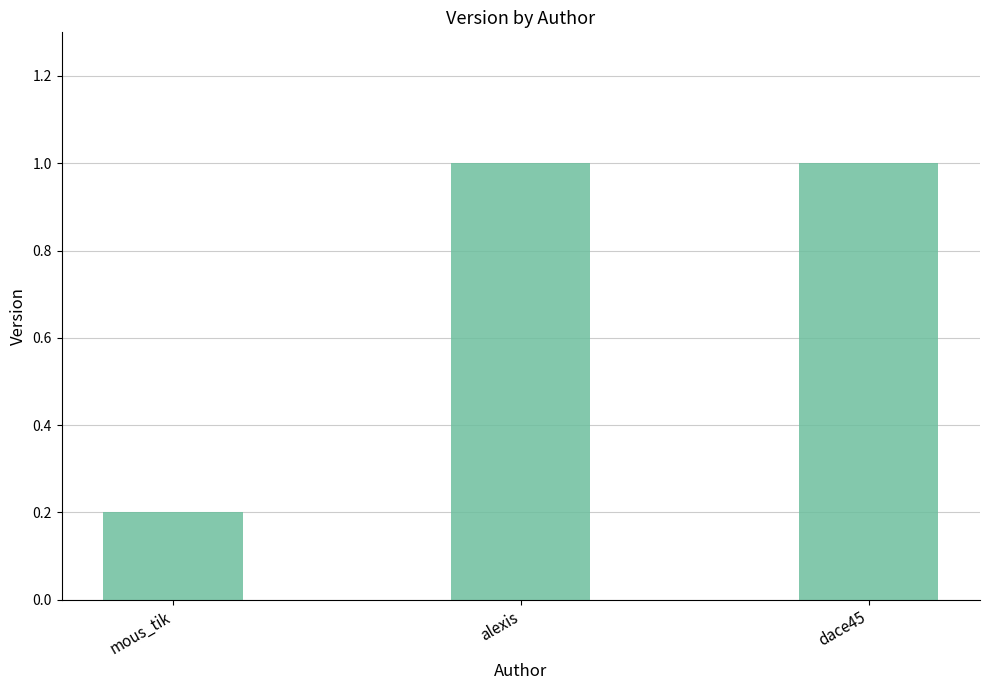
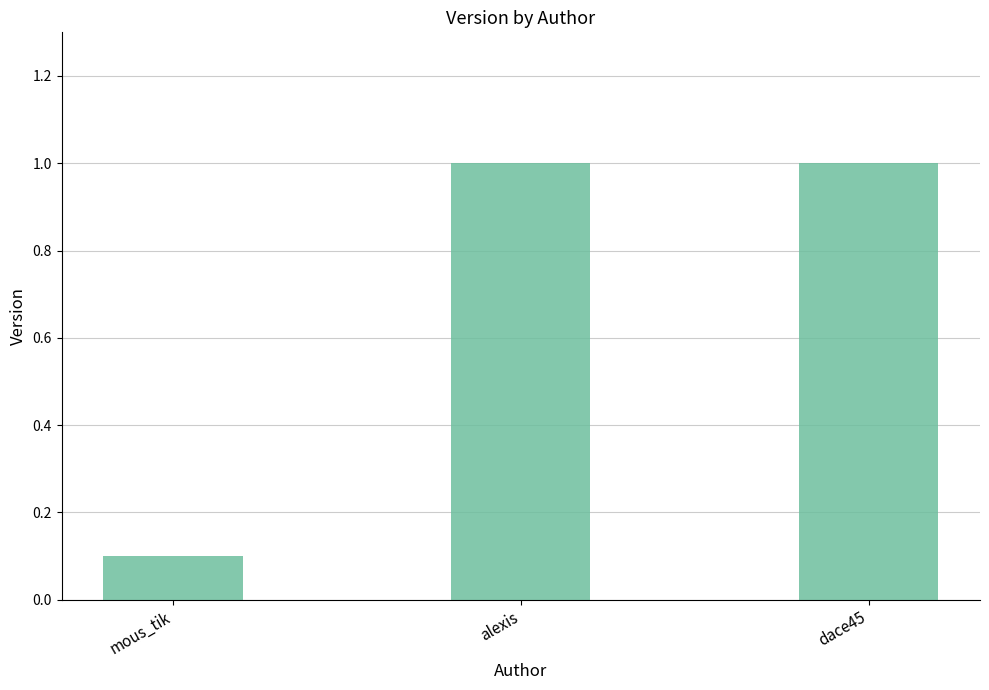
mous_tik: 0.2 -> 0.1
